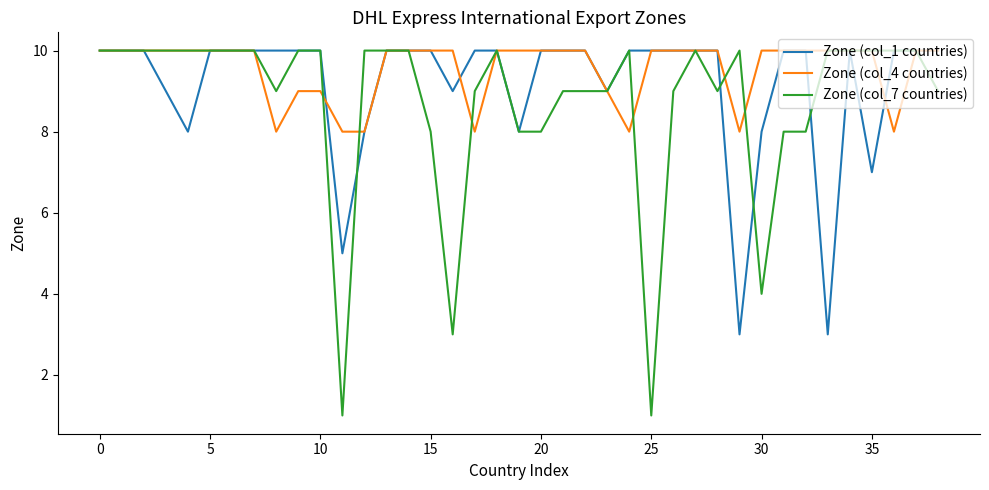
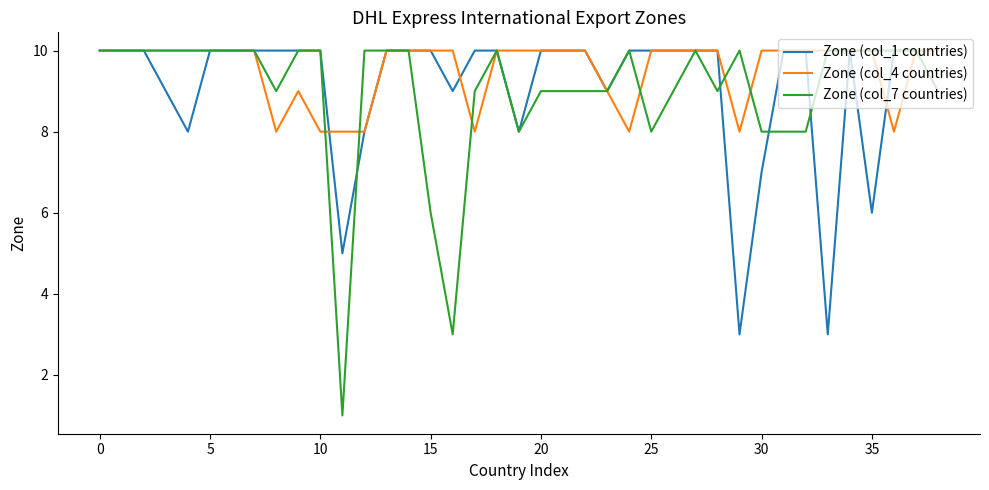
Zone (col_4 countries), 10: 9 -> 8
Zone (col_7 countries), 15: 8 -> 6
Zone (col_7 countries), 20: 8 -> 9
Zone (col_7 countries), 25: 1 -> 8
Zone (col_1 countries), 30: 8 -> 7
Zone (col_7 countries), 30: 4 -> 8
Zone (col_1 countries), 35: 7 -> 6
